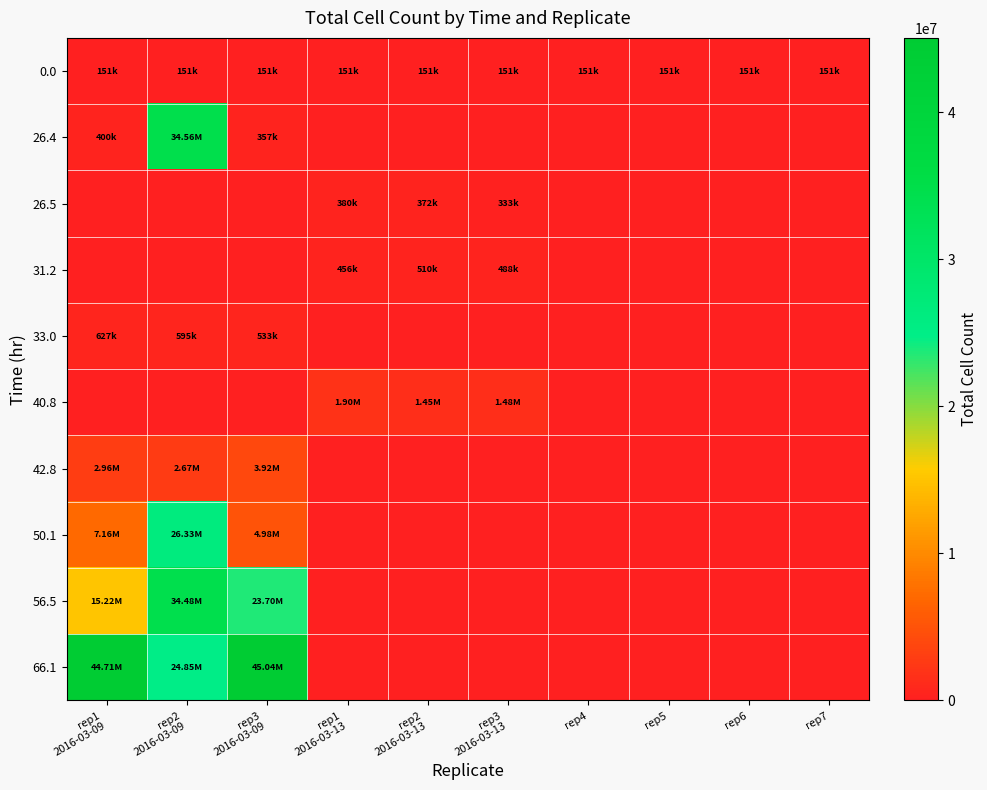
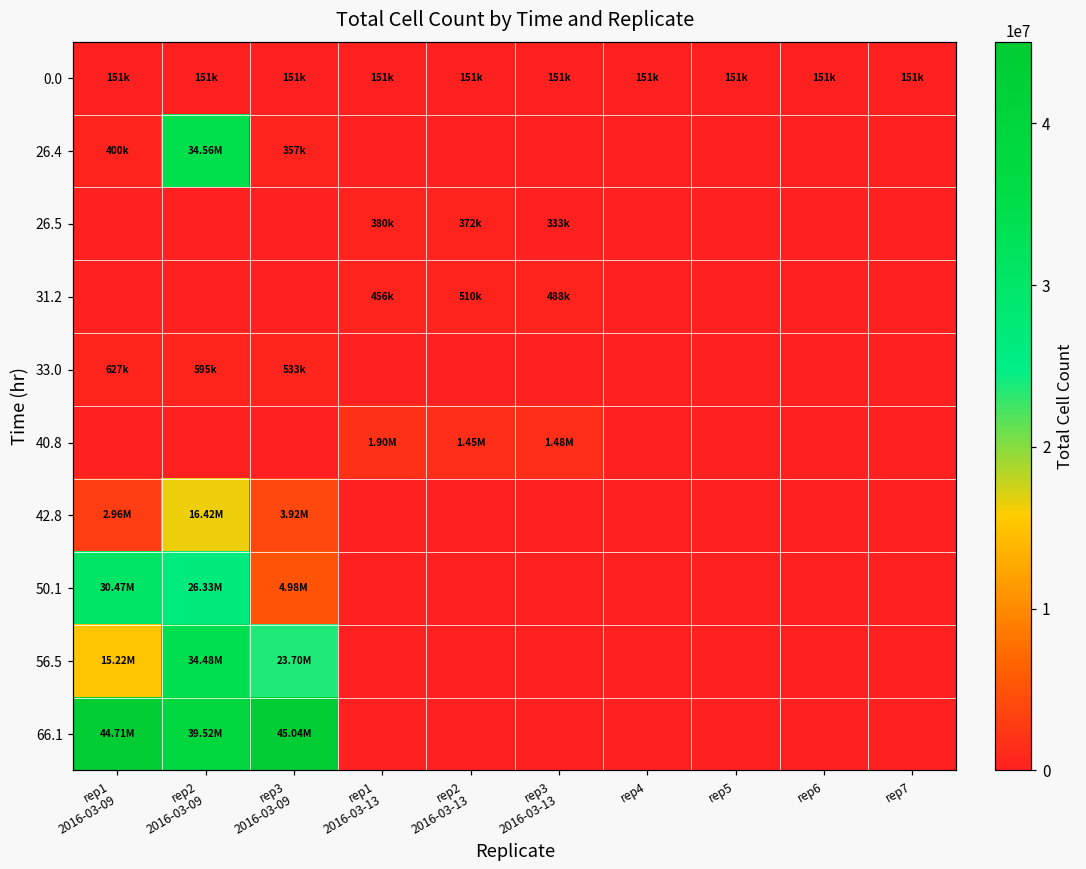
42.8, rep2 2016-03-09: 2.67M -> 16.42M
50.1, rep1 2016-03-09: 7.16M -> 30.47M
66.1, rep2 2016-03-09: 24.85M -> 39.52M
